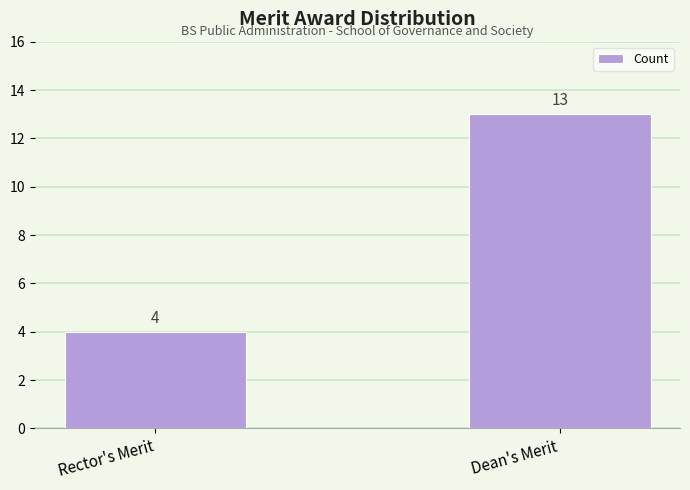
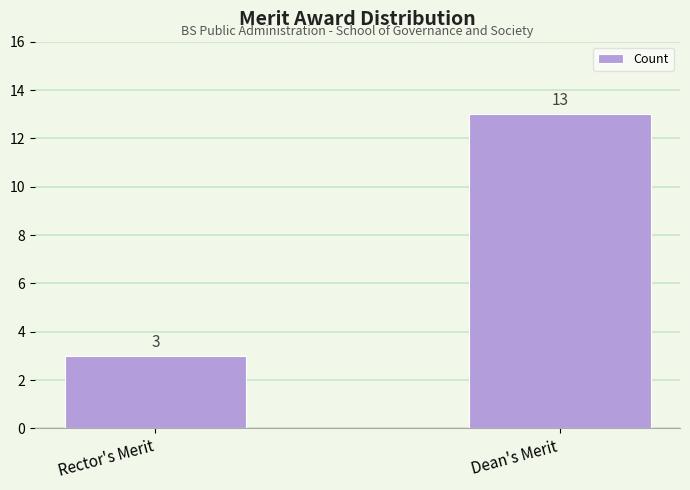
Rector's Merit: 4 -> 3
